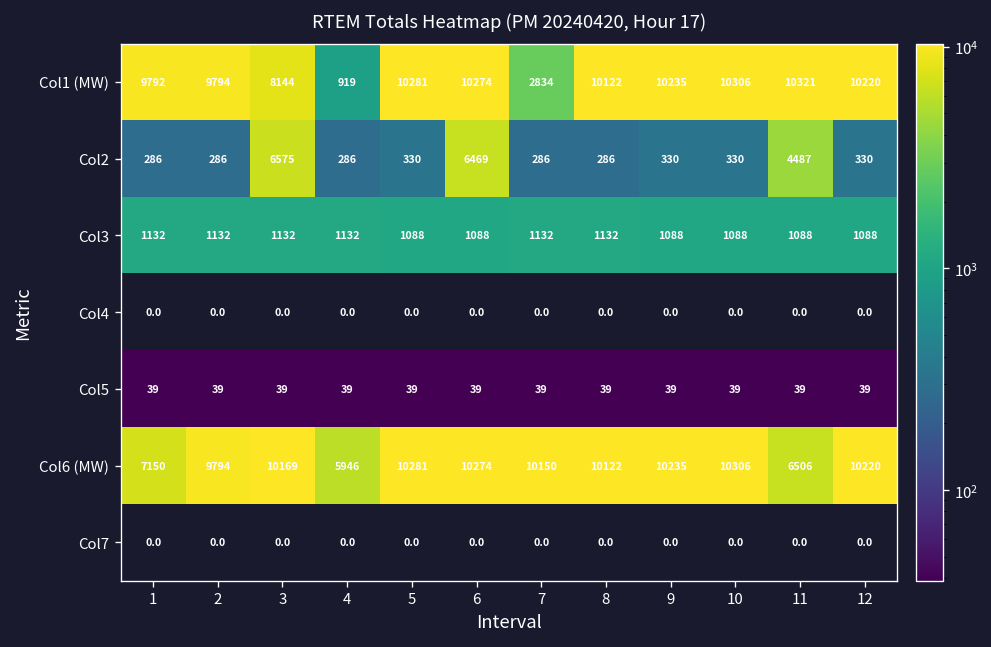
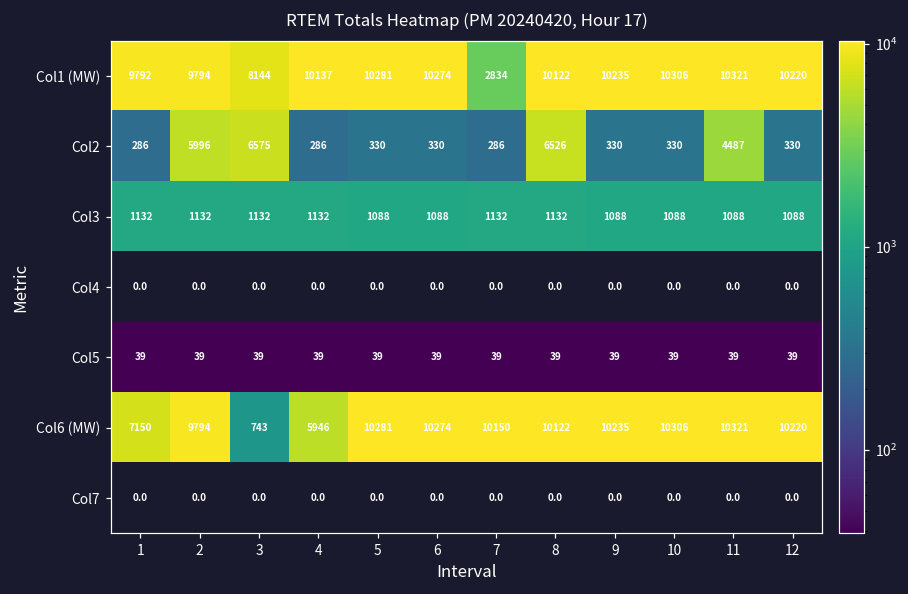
Col1 (MW), 4: 919 -> 10137
Col2, 2: 286 -> 5996
Col2, 6: 6469 -> 330
Col2, 8: 286 -> 6526
Col6 (MW), 3: 10169 -> 743
Col6 (MW), 11: 6506 -> 10321
